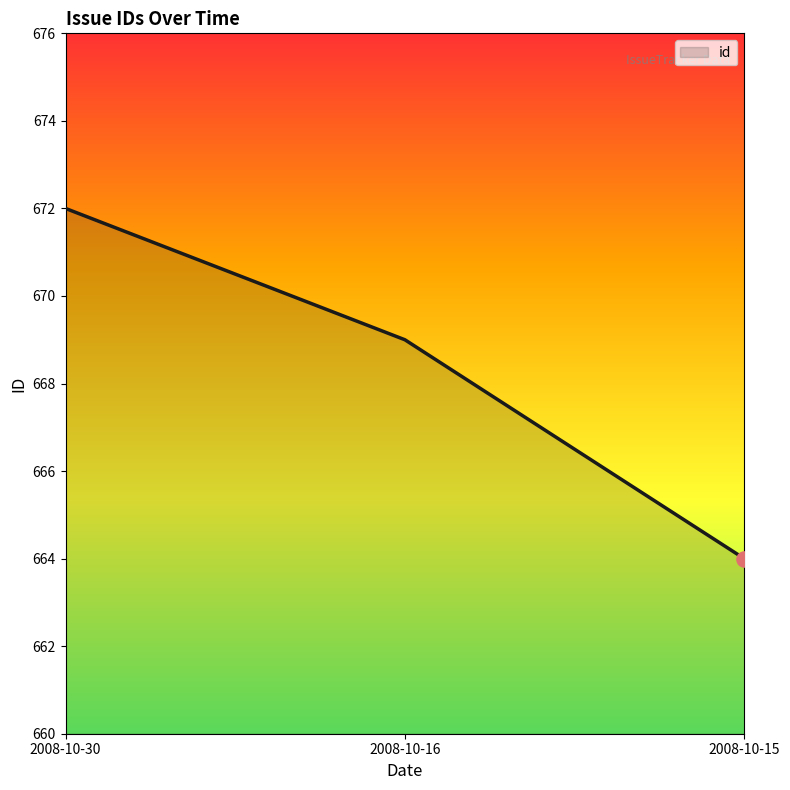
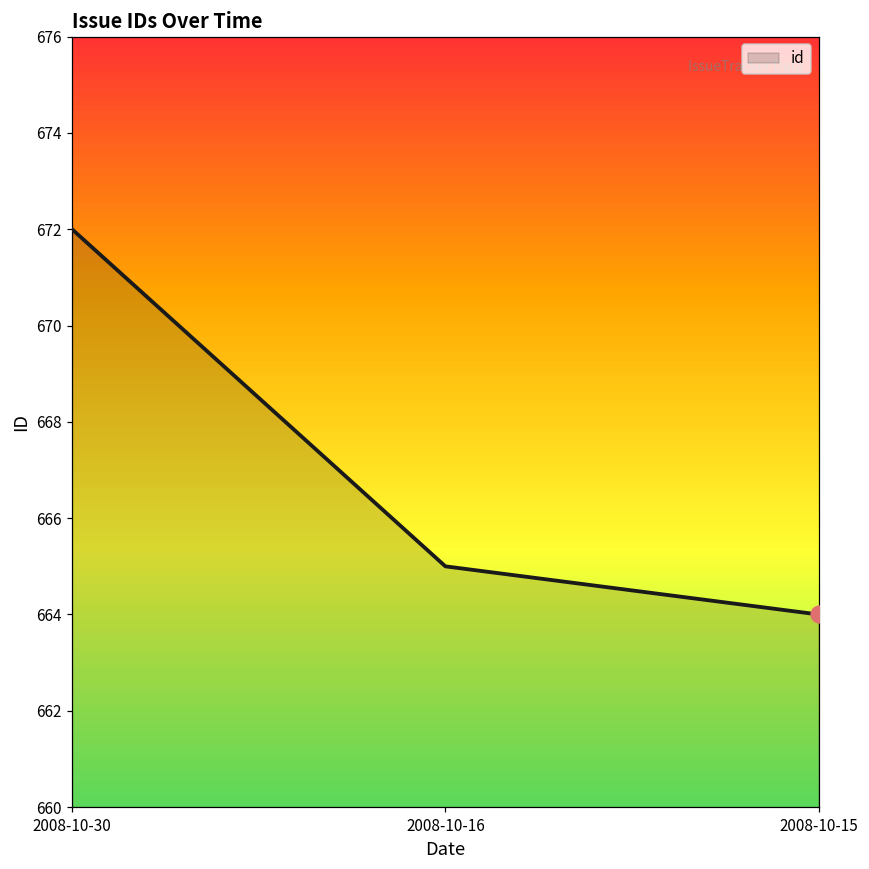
id, 2008-10-16: 669 -> 665
